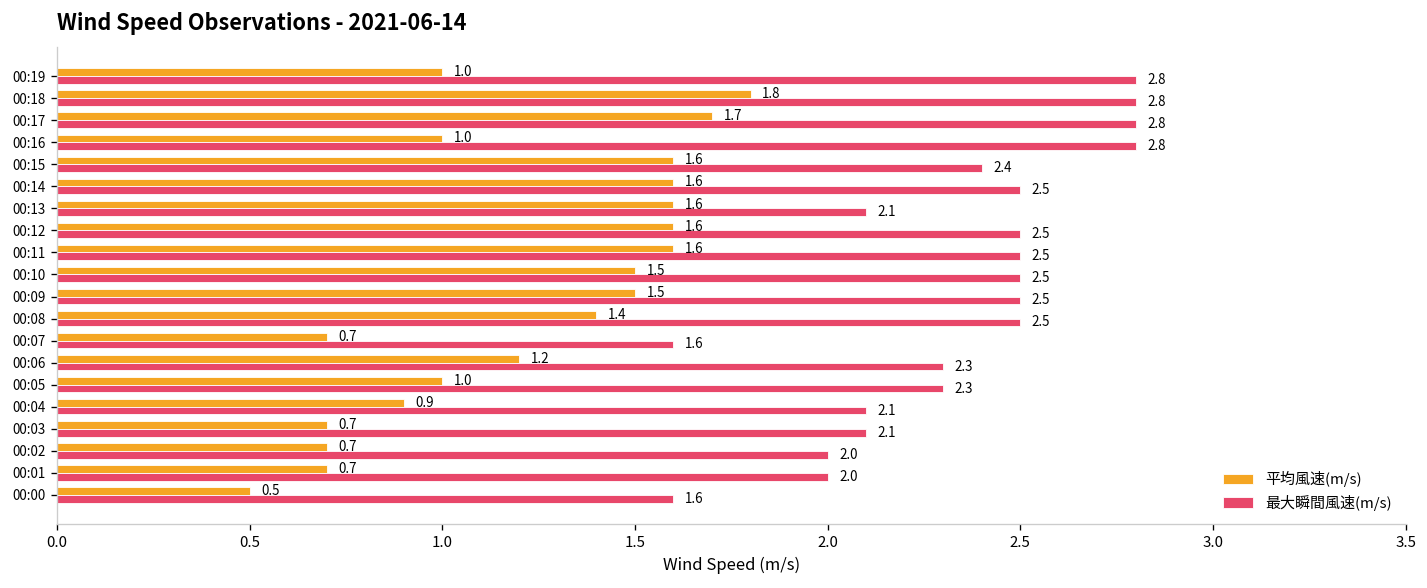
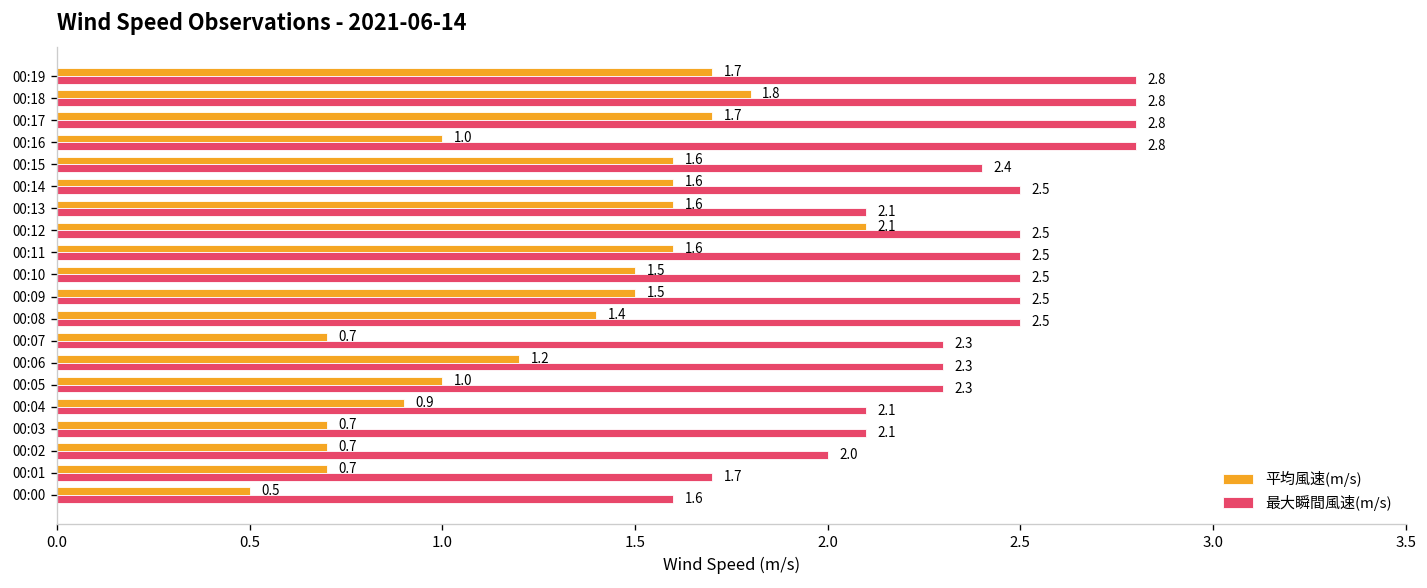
平均風速(m/s), 00:19: 1.0 -> 1.7
平均風速(m/s), 00:12: 1.6 -> 2.1
最大瞬間風速(m/s), 00:07: 1.6 -> 2.3
最大瞬間風速(m/s), 00:01: 2.0 -> 1.7
